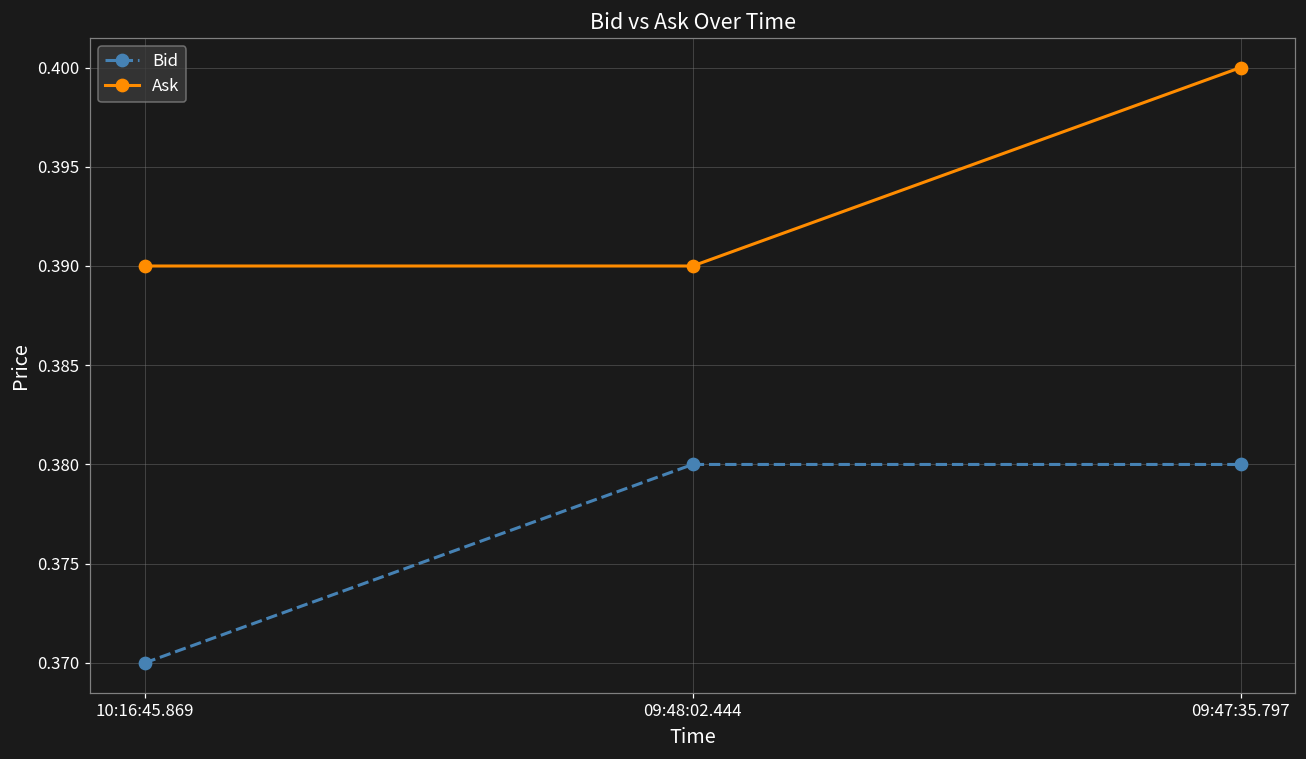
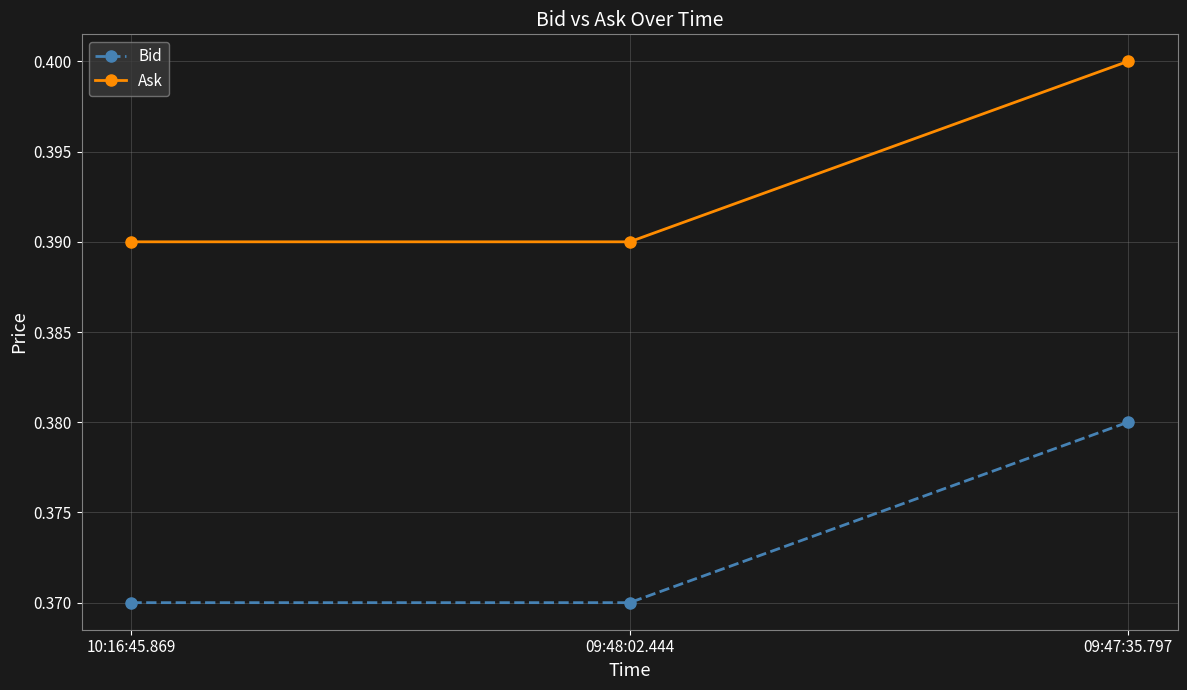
Bid, 09:48:02.444: 0.38 -> 0.37
